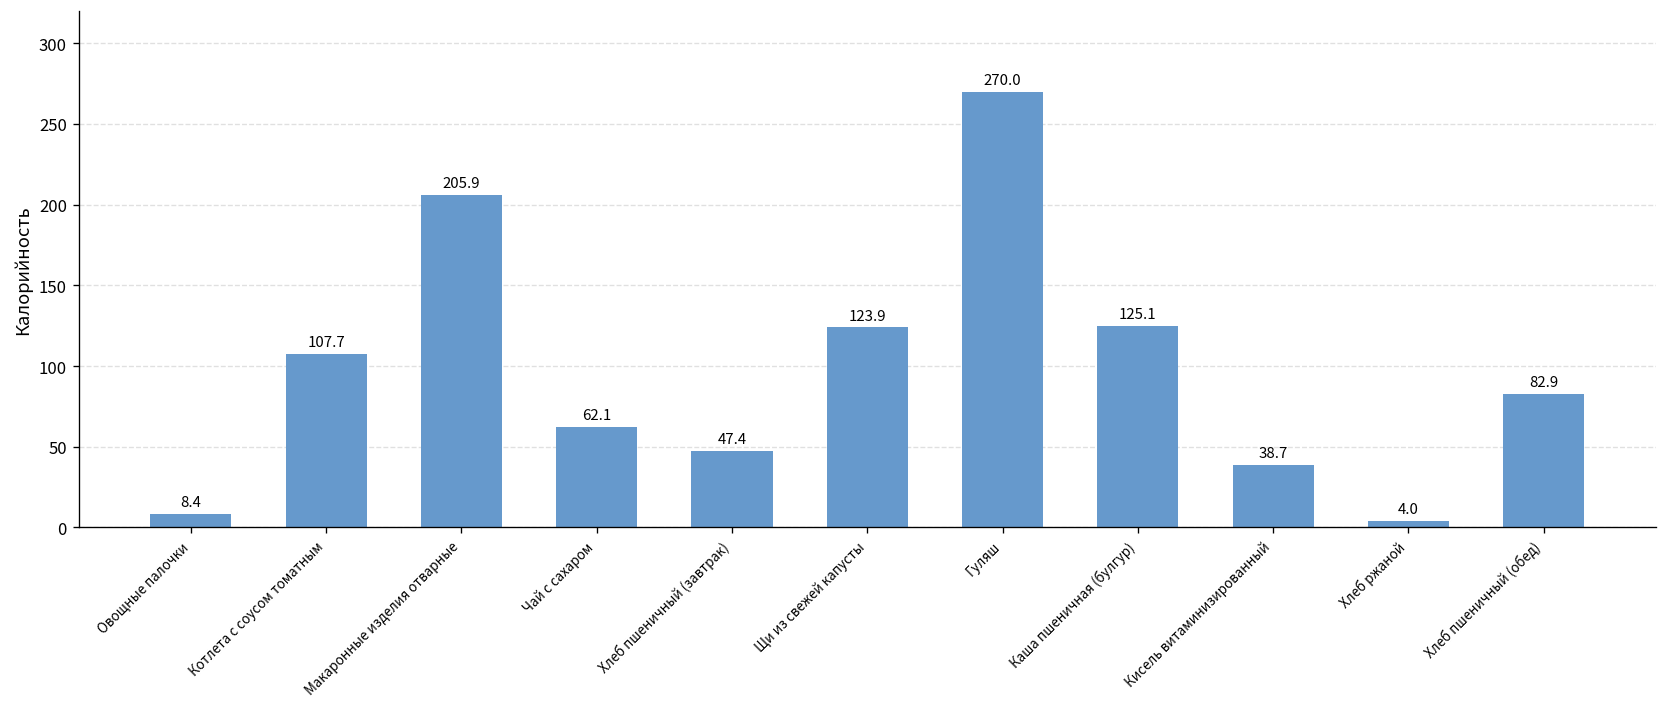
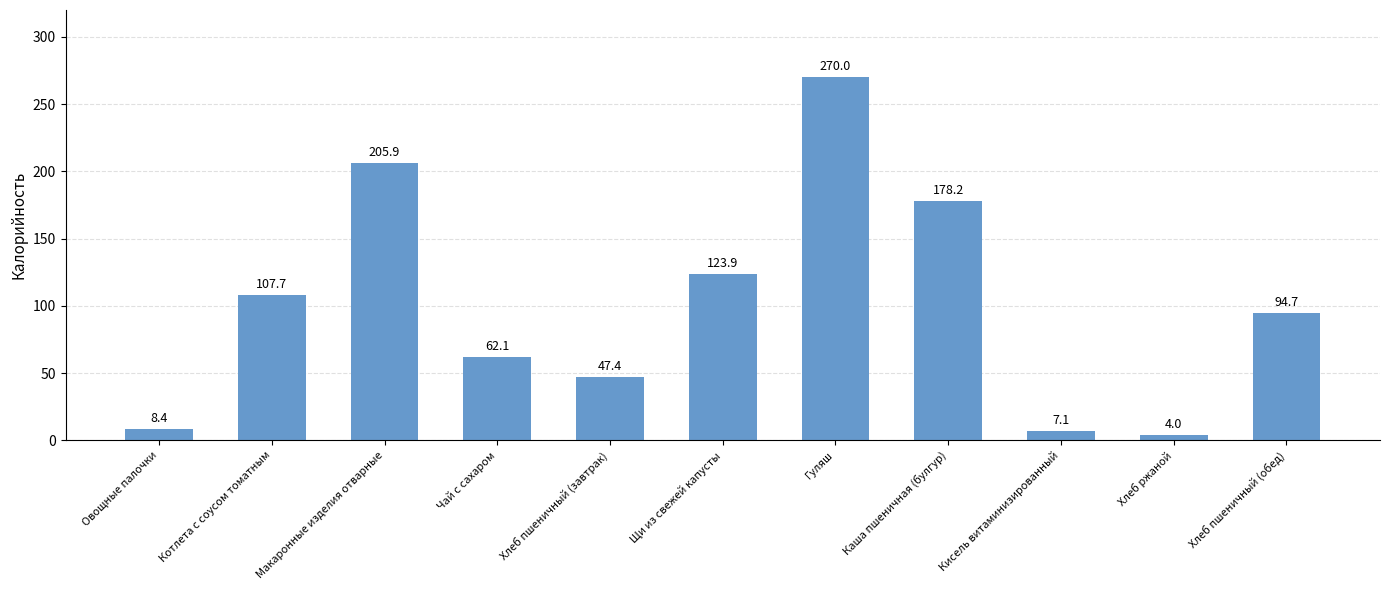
Каша пшеничная (булгур): 125.1 -> 178.2
Кисель витаминизированный: 38.7 -> 7.1
Хлеб пшеничный (обед): 82.9 -> 94.7
